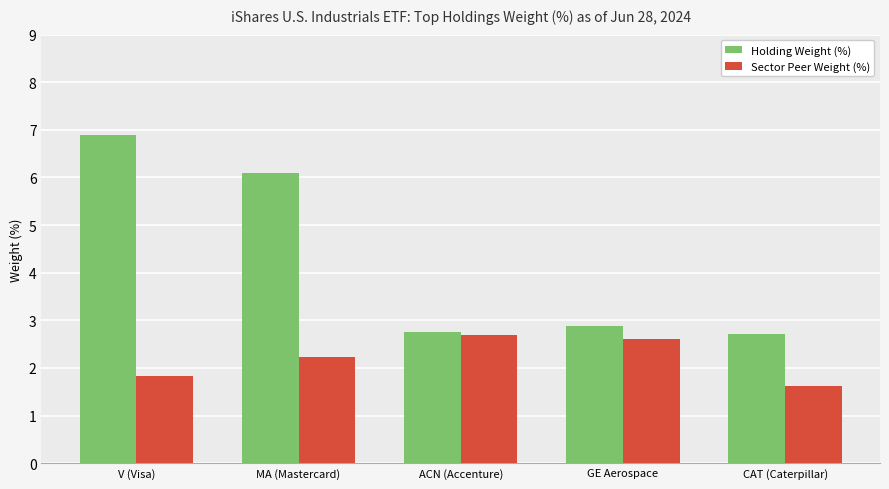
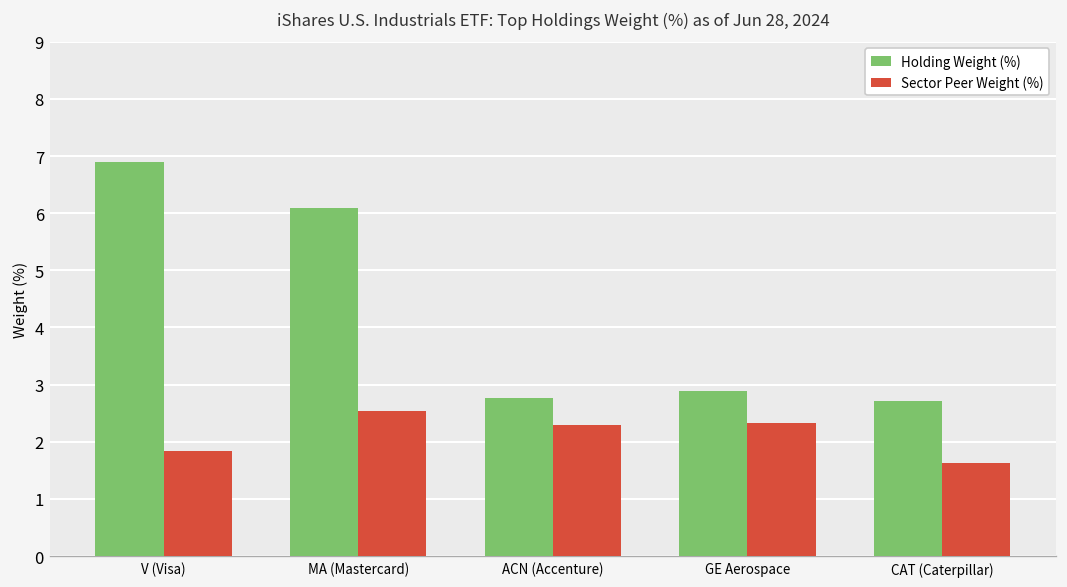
Sector Peer Weight (%), MA (Mastercard): 2.2 -> 2.5
Sector Peer Weight (%), ACN (Accenture): 2.7 -> 2.3
Sector Peer Weight (%), GE Aerospace: 2.6 -> 2.3
